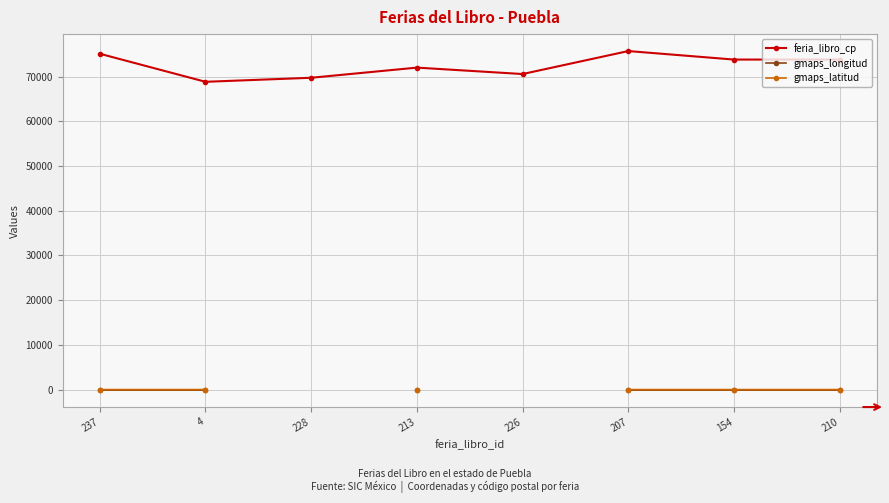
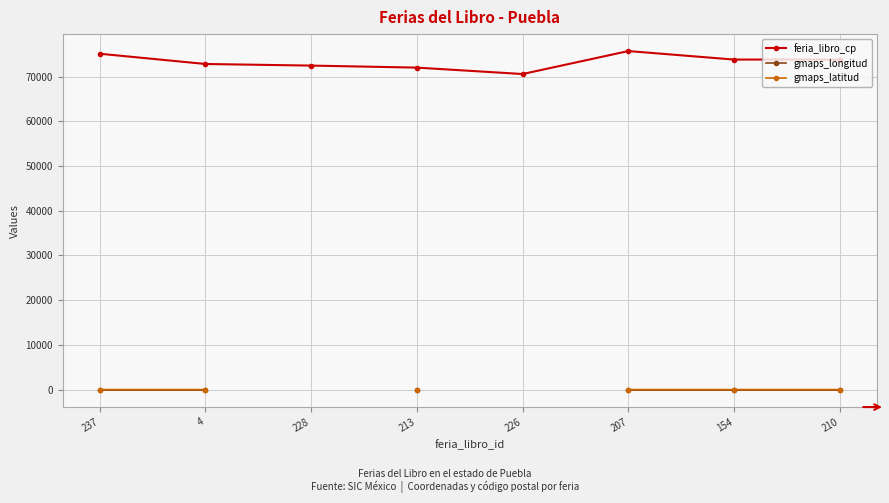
feria_libro_cp, 4: 69000 -> 73000
feria_libro_cp, 228: 70000 -> 72000
